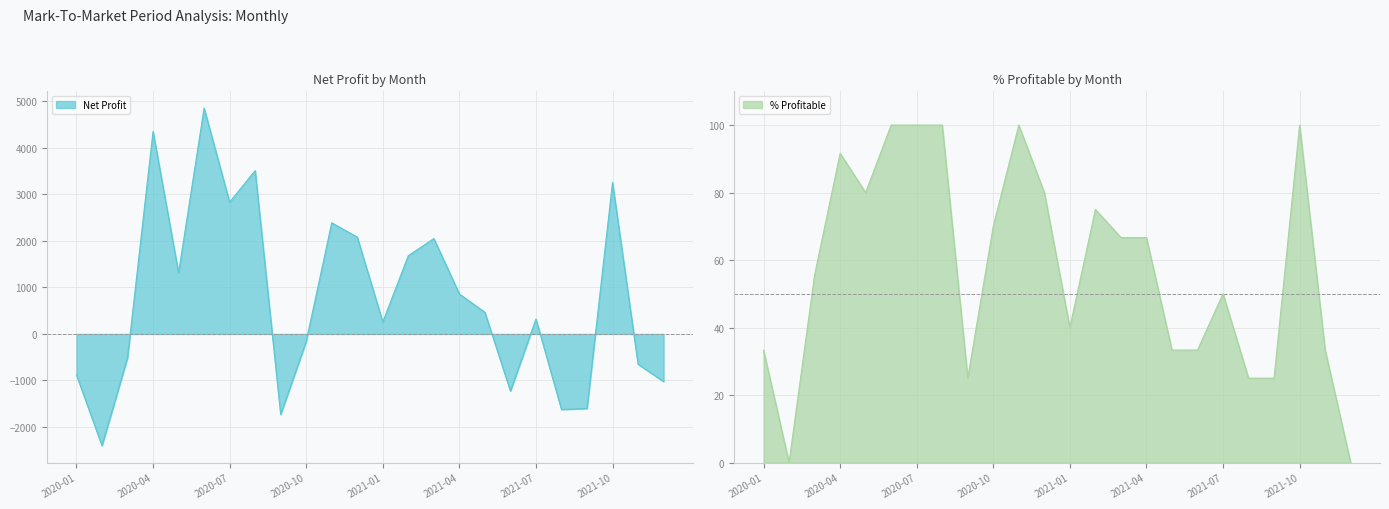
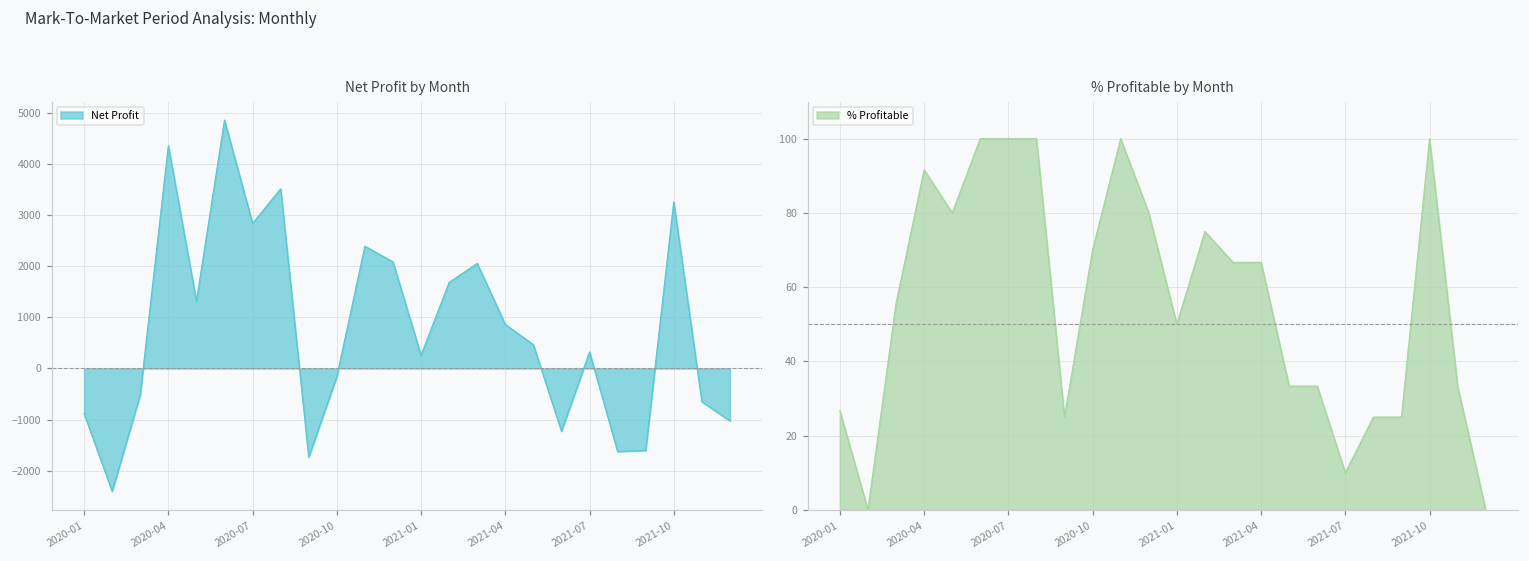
% Profitable by Month, 2020-01: 33 -> 27
% Profitable by Month, 2021-01: 40 -> 50
% Profitable by Month, 2021-07: 50 -> 10
